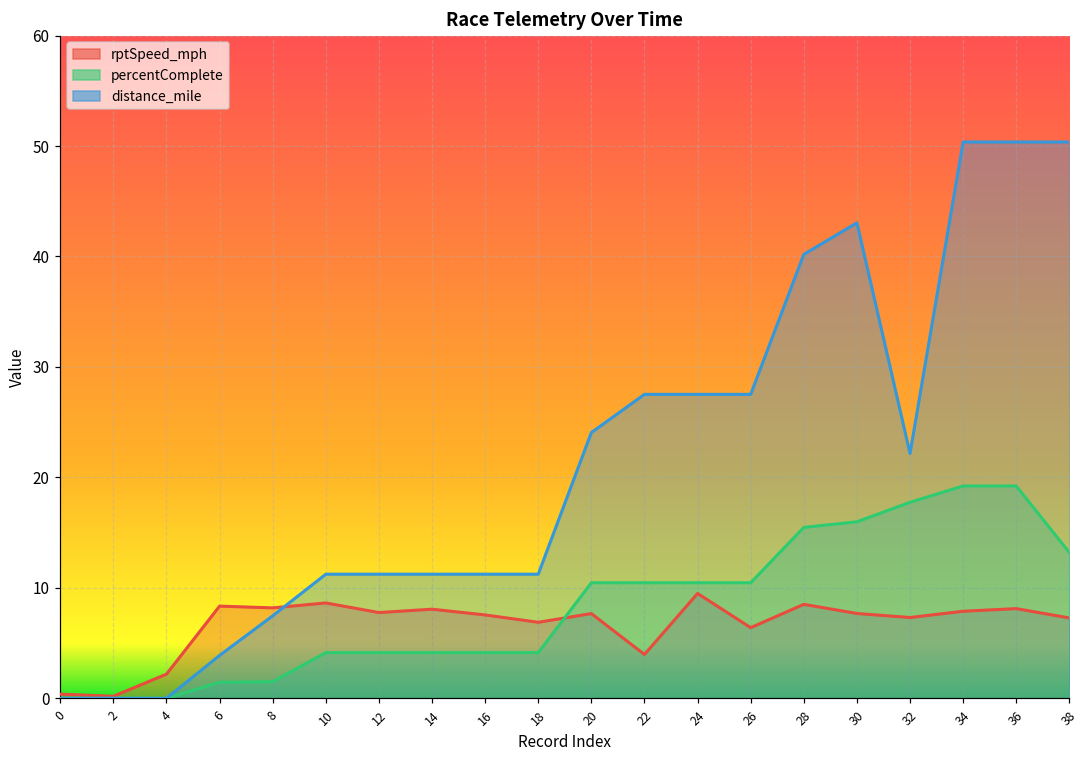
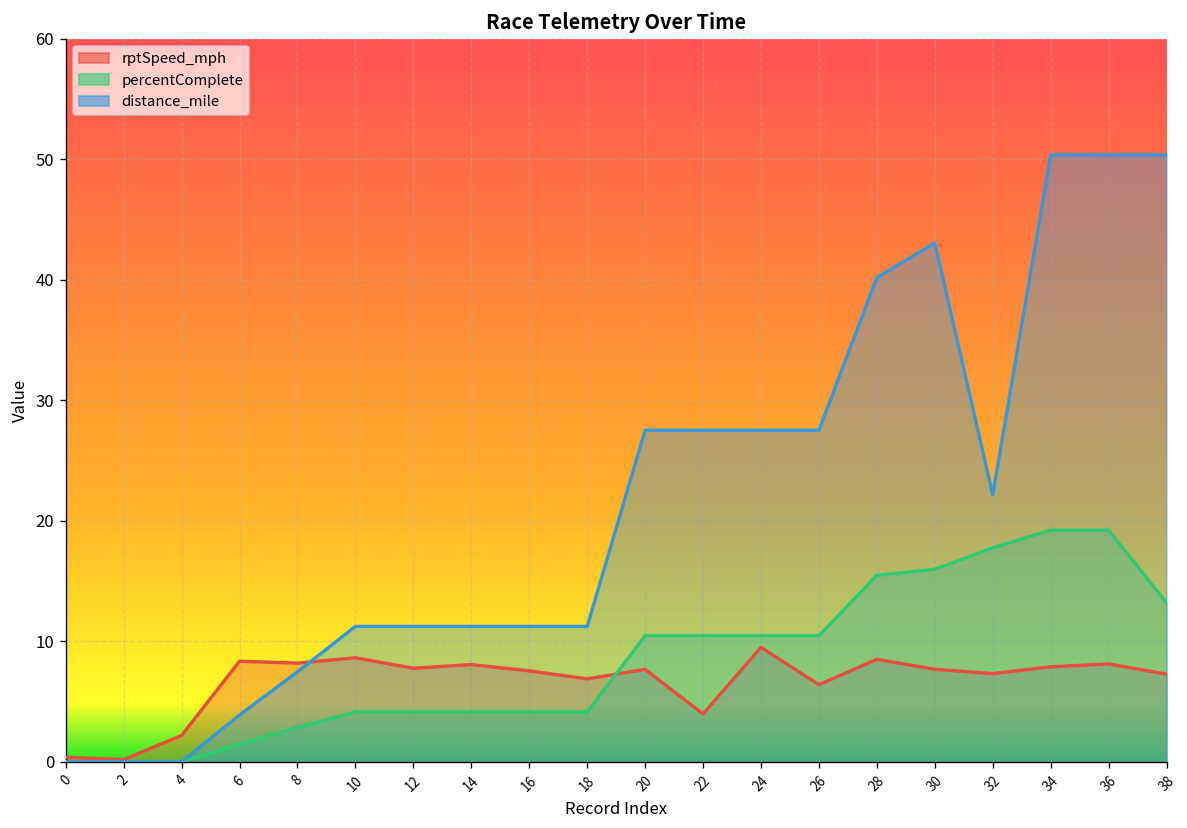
percentComplete, 8: 1.5 -> 2.9
distance_mile, 20: 24.1 -> 27.5
